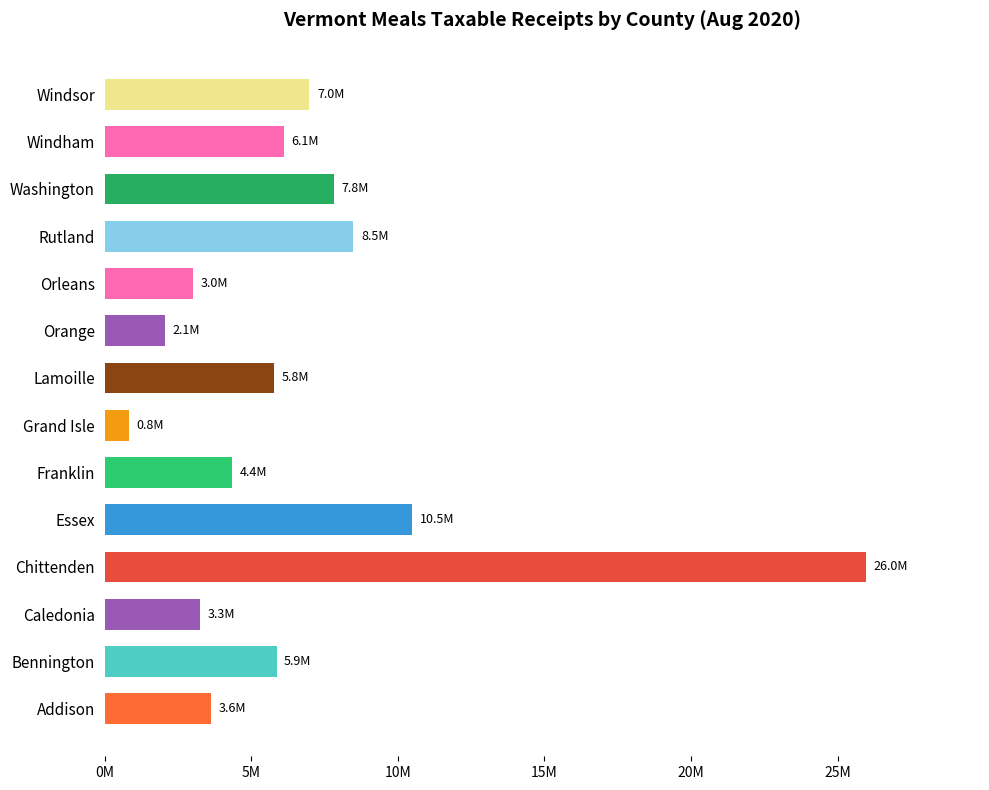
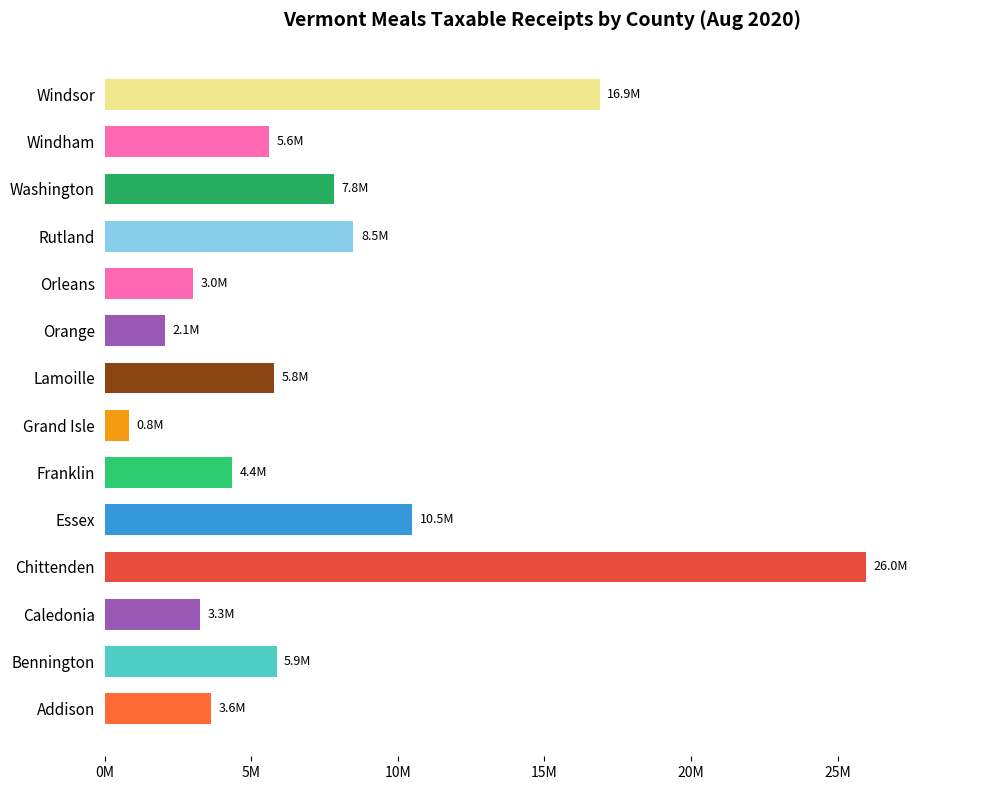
Windsor: 7.0M -> 16.9M
Windham: 6.1M -> 5.6M
